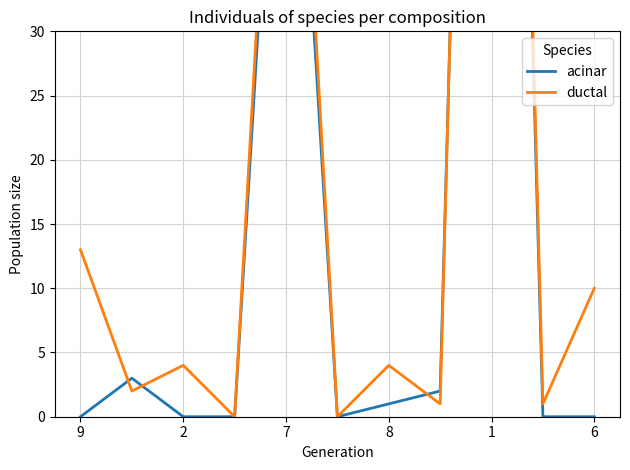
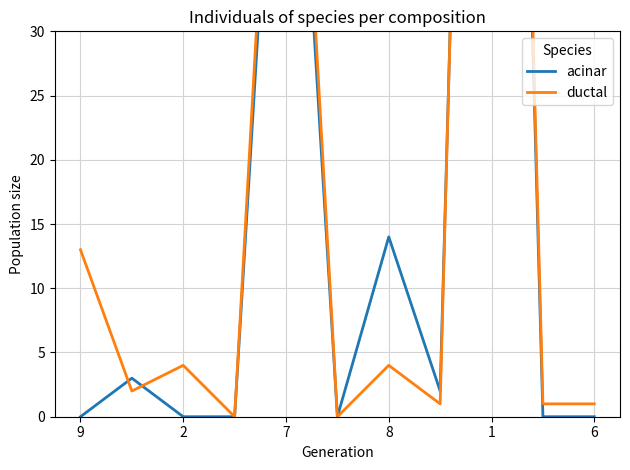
acinar, 8: 1 -> 14
ductal, 6: 10 -> 1
